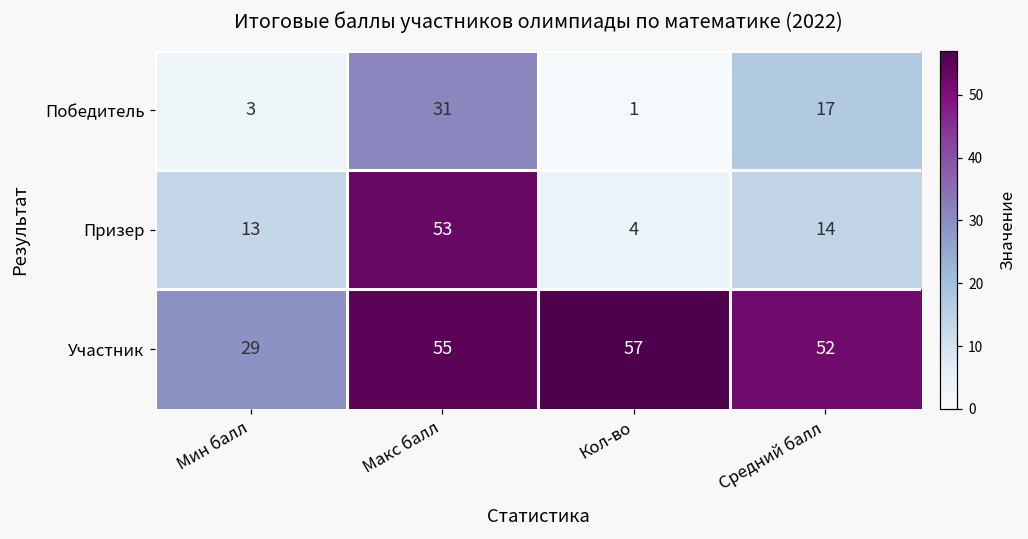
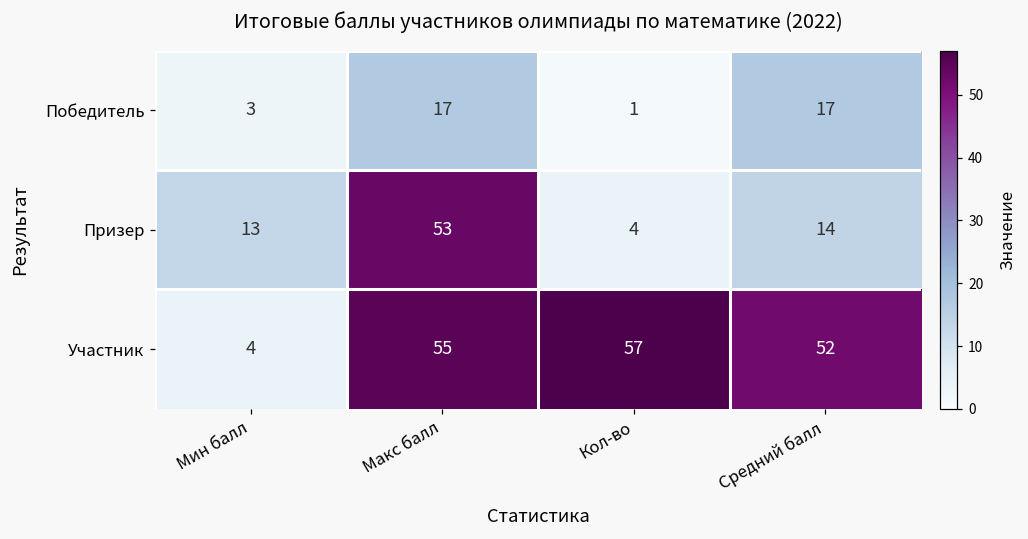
Победитель, Макс балл: 31 -> 17
Участник, Мин балл: 29 -> 4
